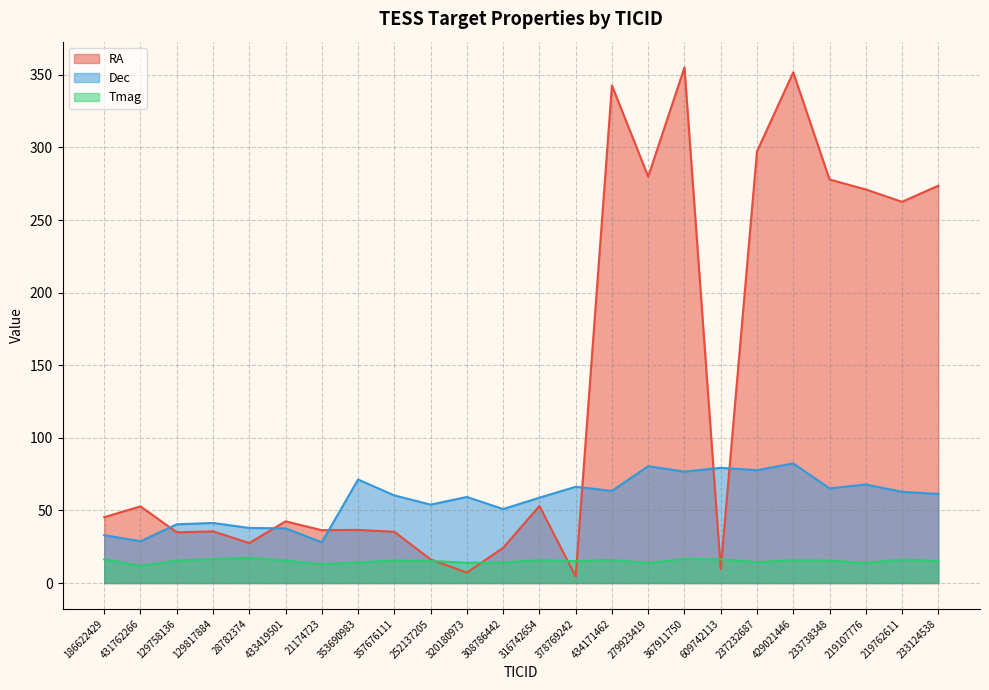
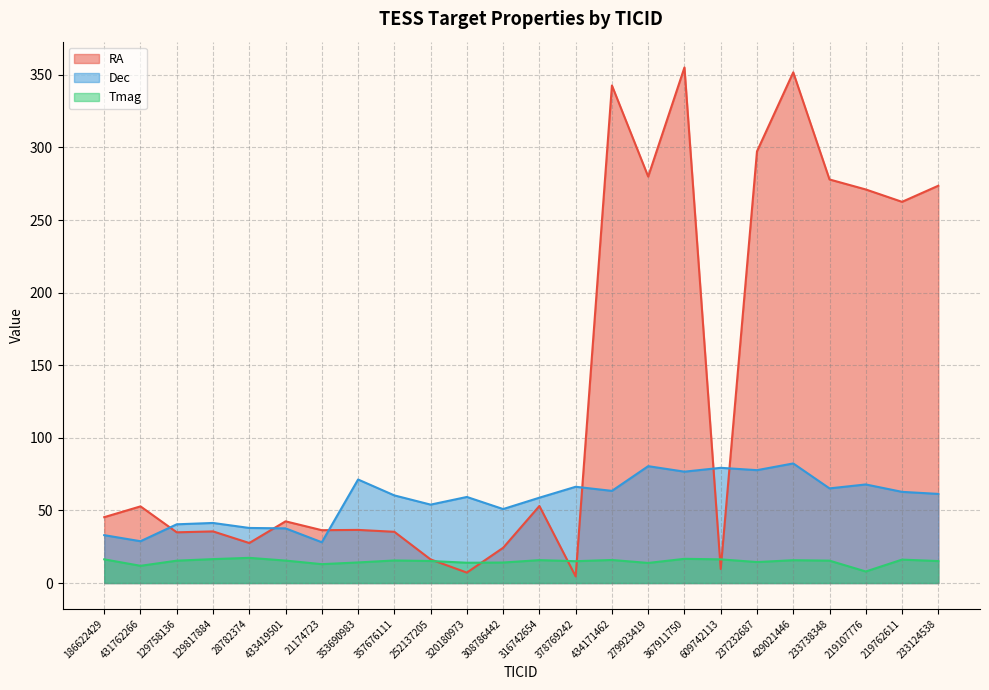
Tmag, 219107776: 14 -> 8
